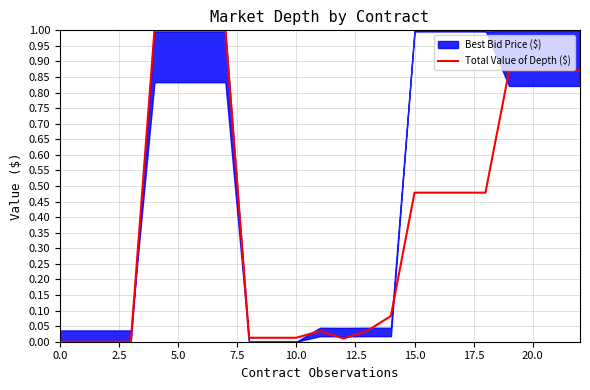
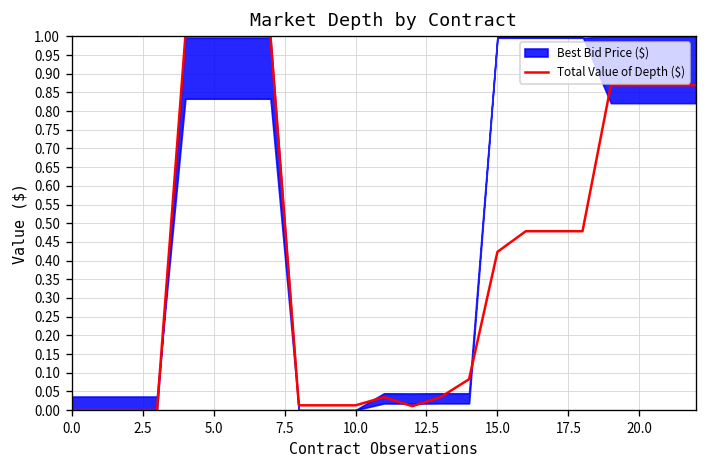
Total Value of Depth ($), 15.0: 0.48 -> 0.42
